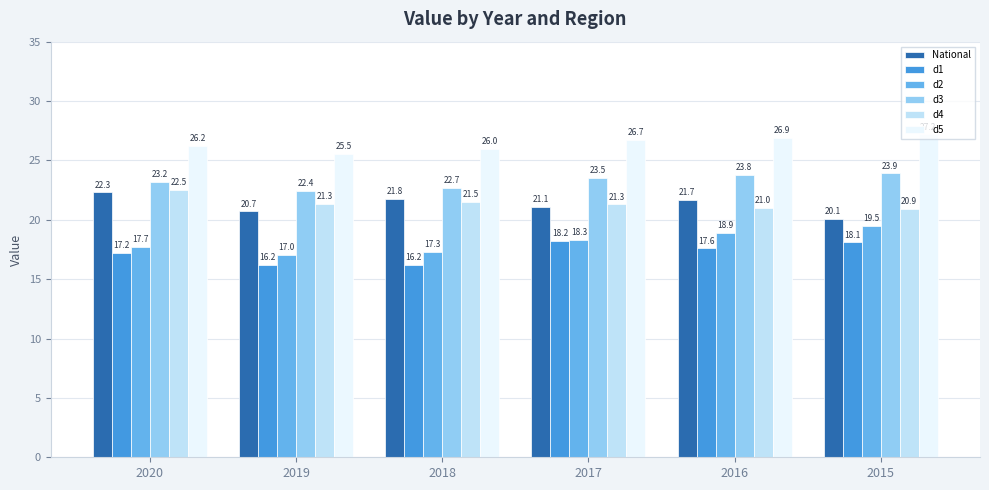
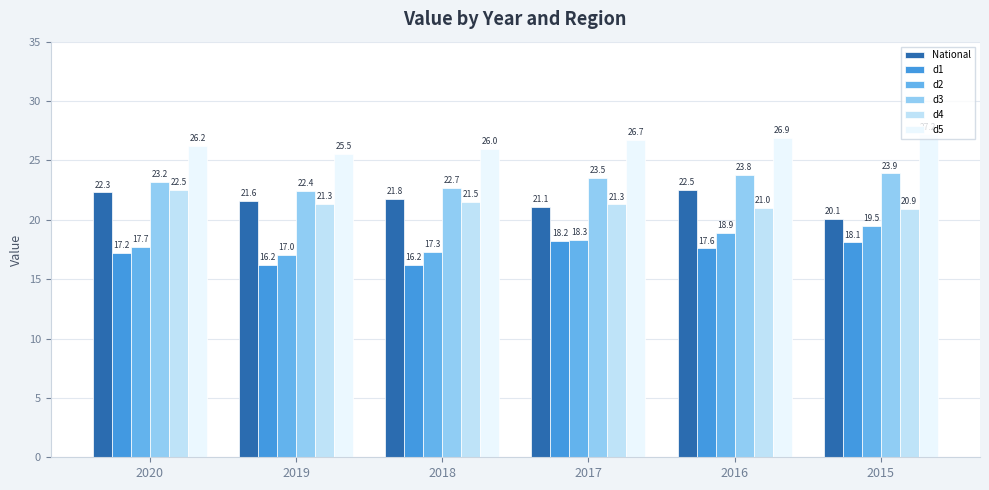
National, 2019: 20.7 -> 21.6
National, 2016: 21.7 -> 22.5
